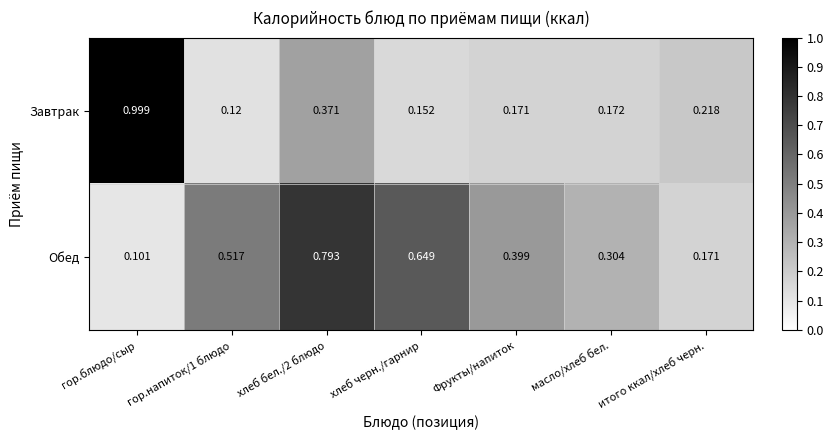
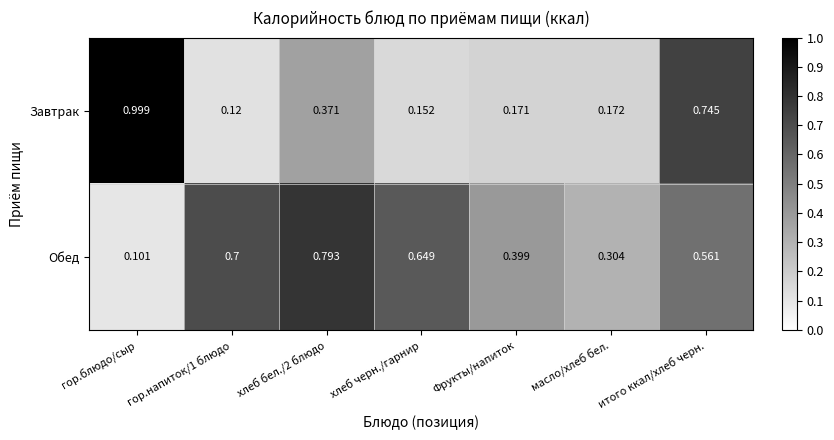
Завтрак, итого ккал/хлеб черн.: 0.218 -> 0.745
Обед, гор.напиток/1 блюдо: 0.517 -> 0.7
Обед, итого ккал/хлеб черн.: 0.171 -> 0.561
